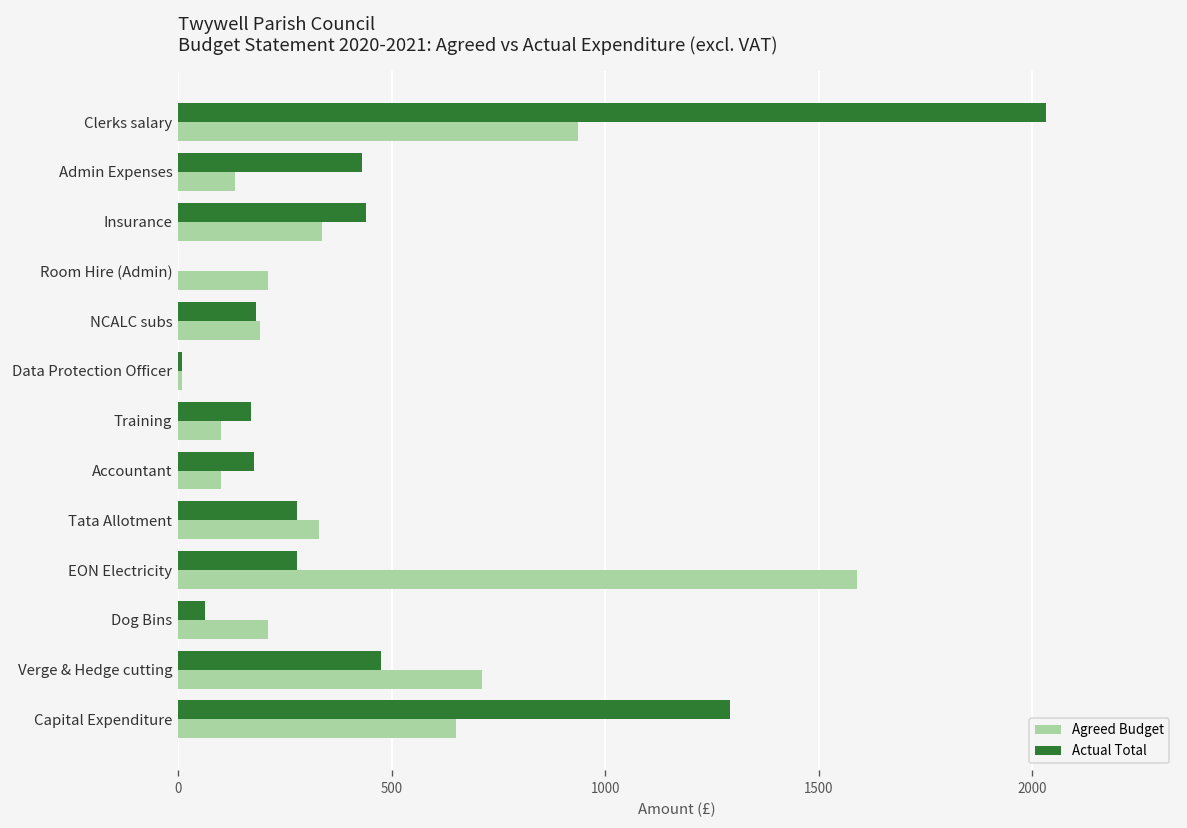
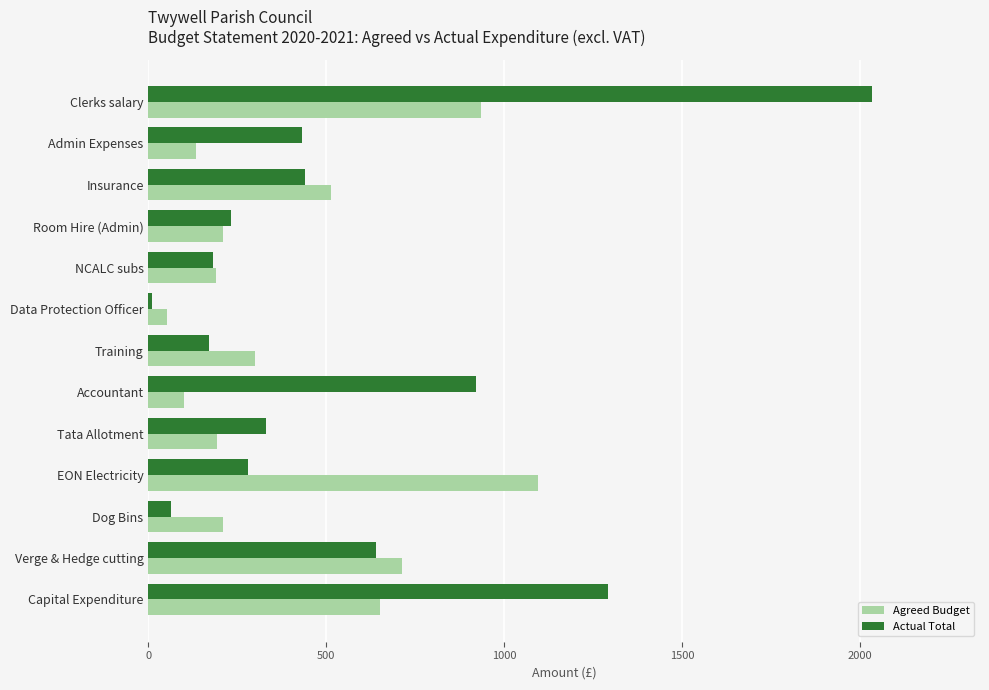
Agreed Budget, Insurance: 340 -> 510
Actual Total, Room Hire (Admin): 0 -> 230
Agreed Budget, Data Protection Officer: 10 -> 50
Agreed Budget, Training: 100 -> 300
Actual Total, Accountant: 180 -> 920
Actual Total, Tata Allotment: 280 -> 330
Agreed Budget, Tata Allotment: 330 -> 190
Agreed Budget, EON Electricity: 1590 -> 1100
Actual Total, Verge & Hedge cutting: 480 -> 640
